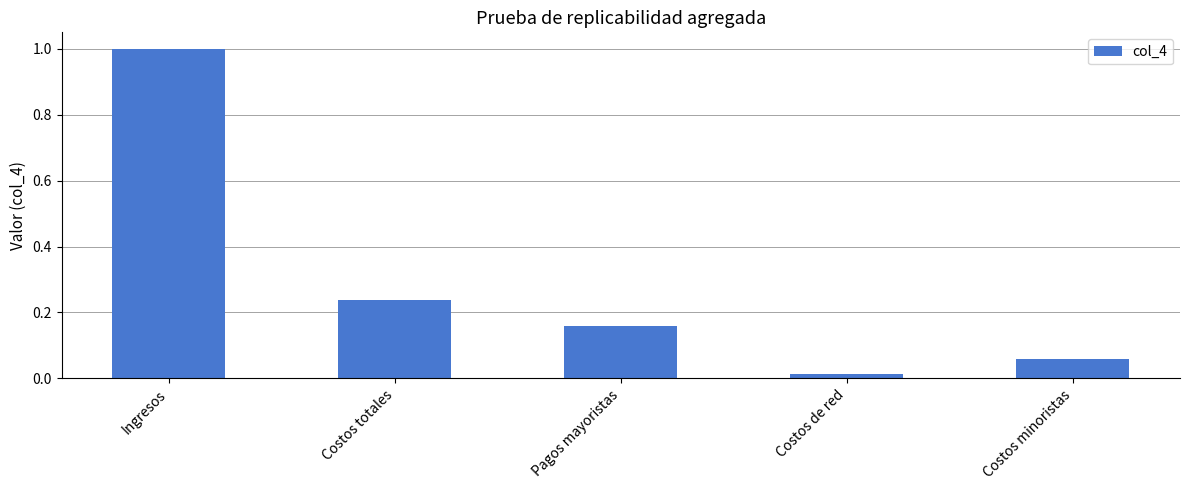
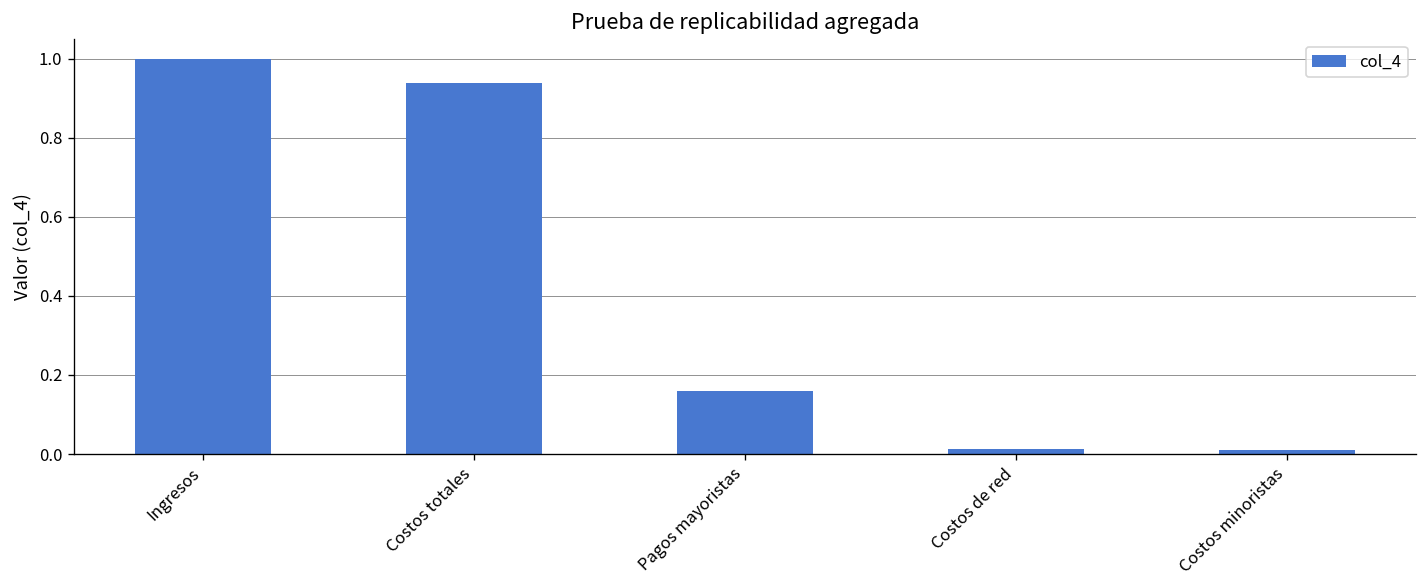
Costos totales: 0.24 -> 0.94
Costos minoristas: 0.06 -> 0.01
